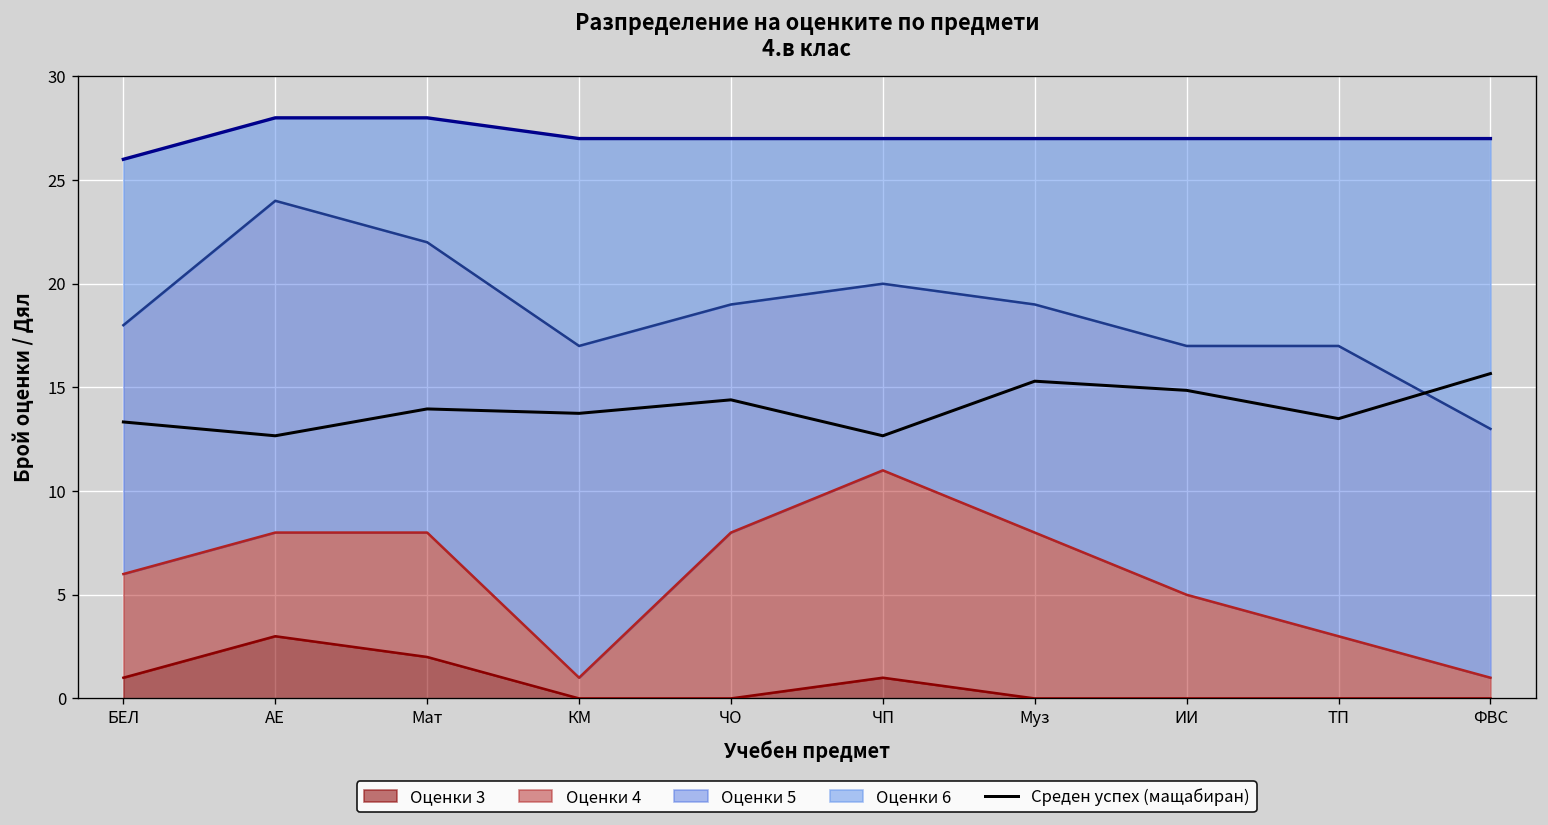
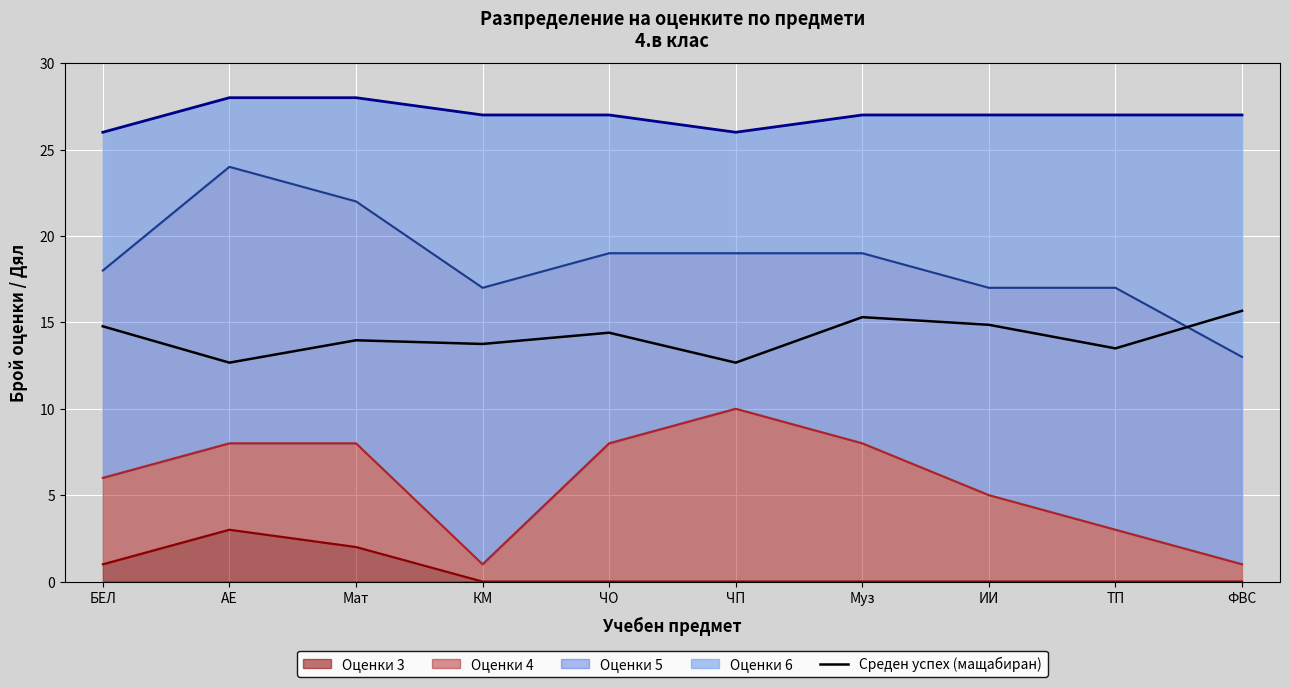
Среден успех (мащабиран), БЕЛ: 13.3 -> 14.8
Оценки 3, ЧП: 1 -> 0
